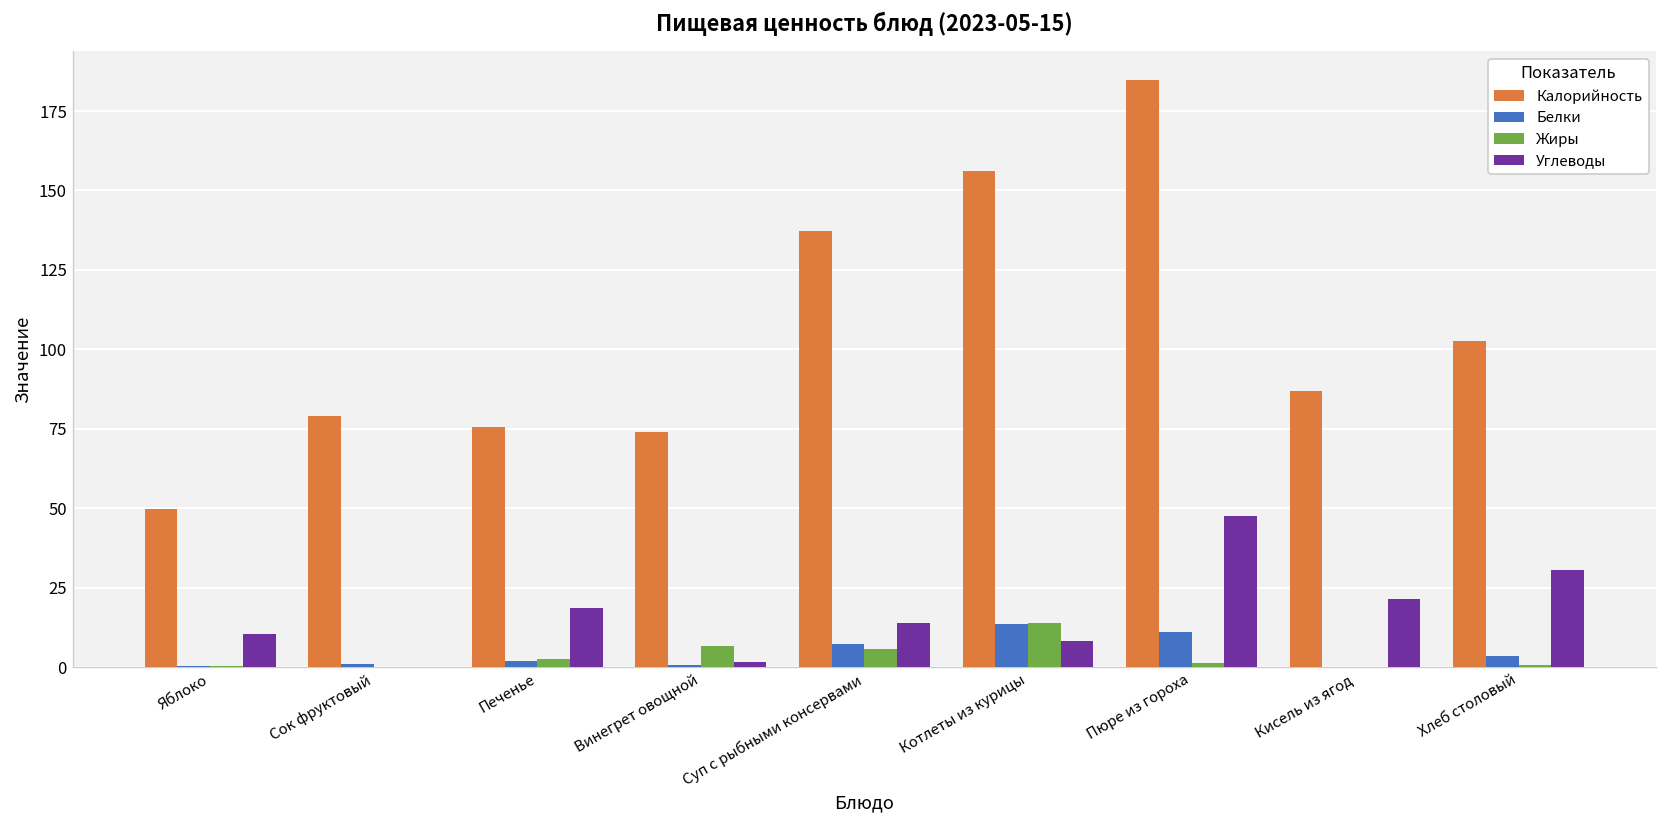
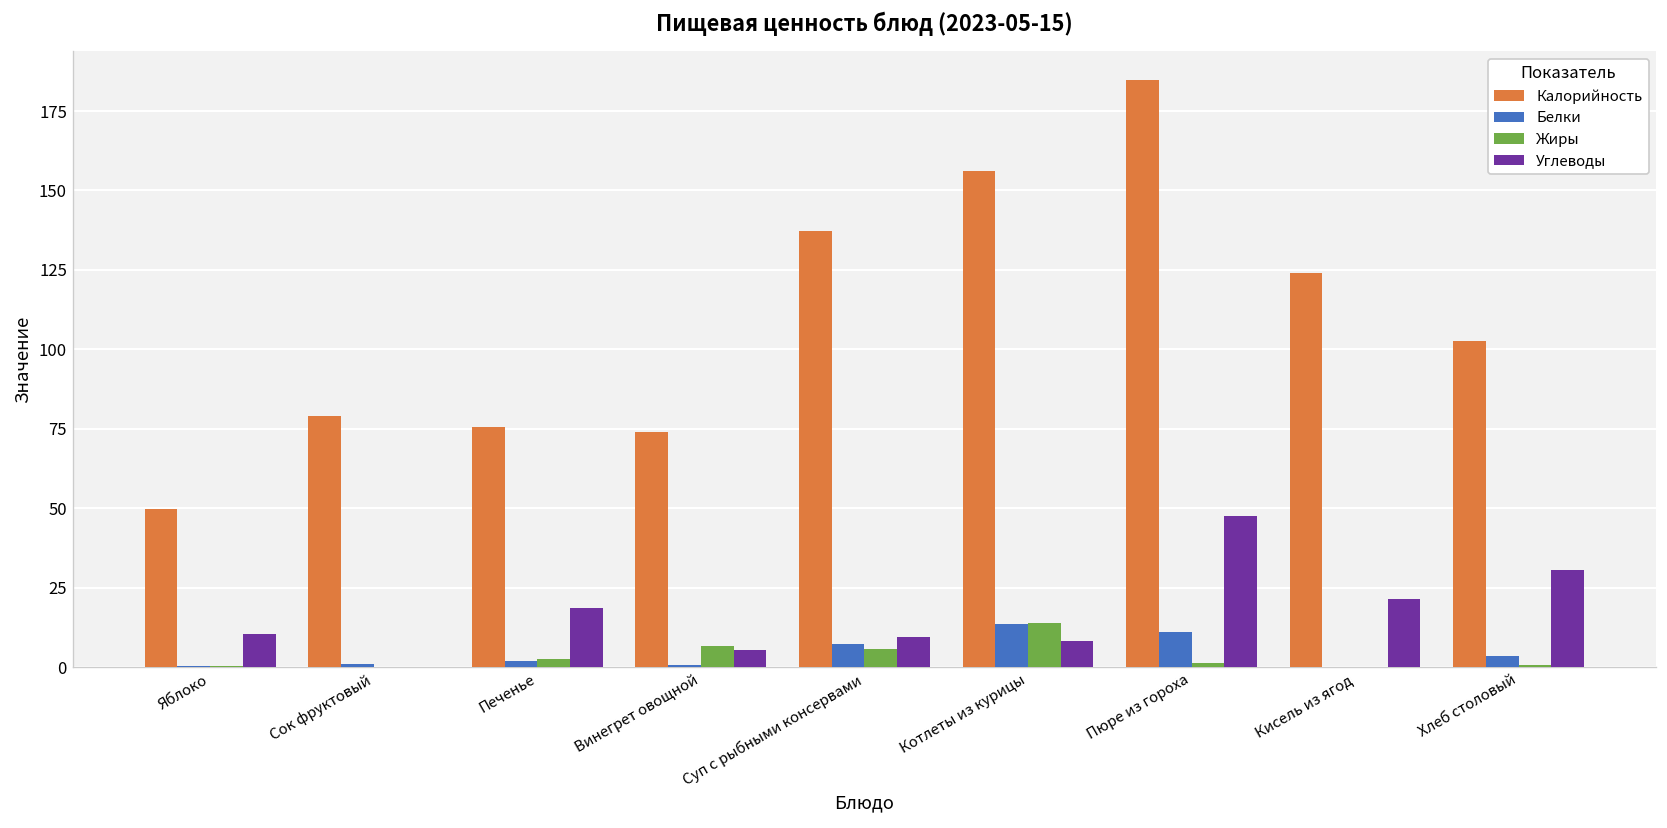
Углеводы, Винегрет овощной: 2 -> 5
Углеводы, Суп с рыбными консервами: 14 -> 9
Калорийность, Кисель из ягод: 87 -> 124
